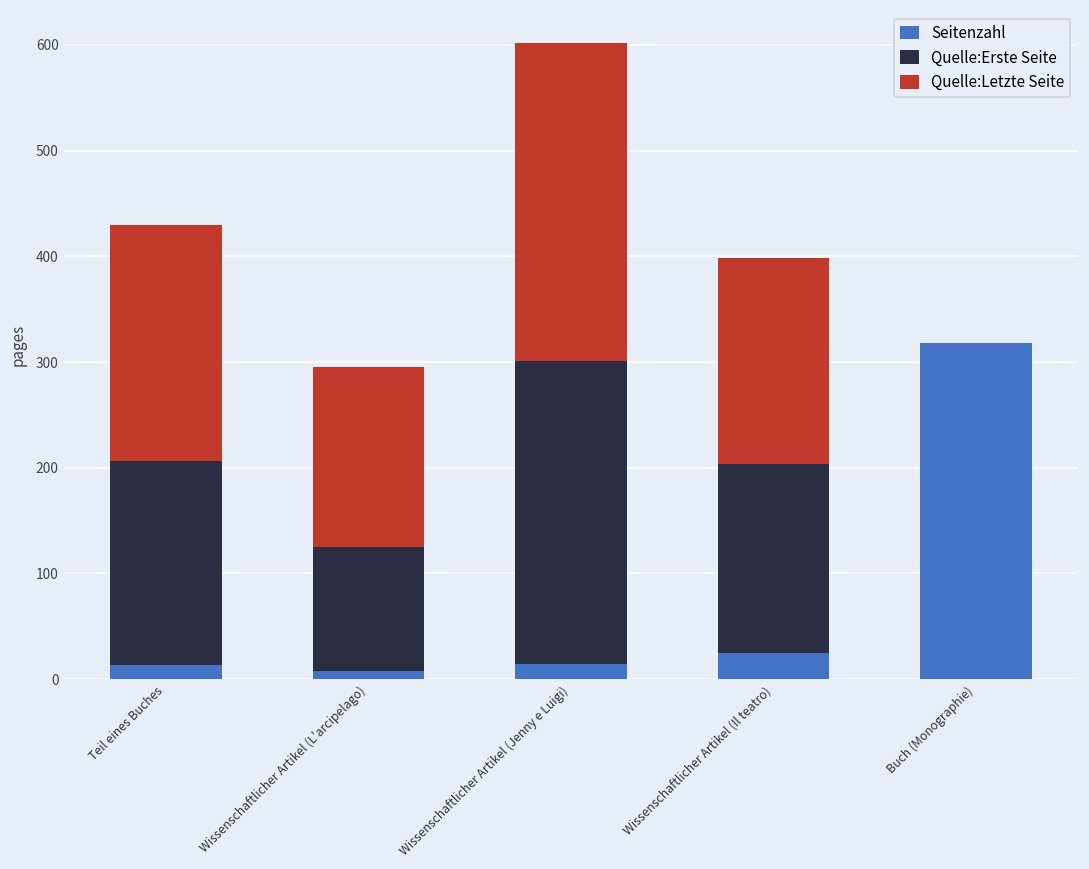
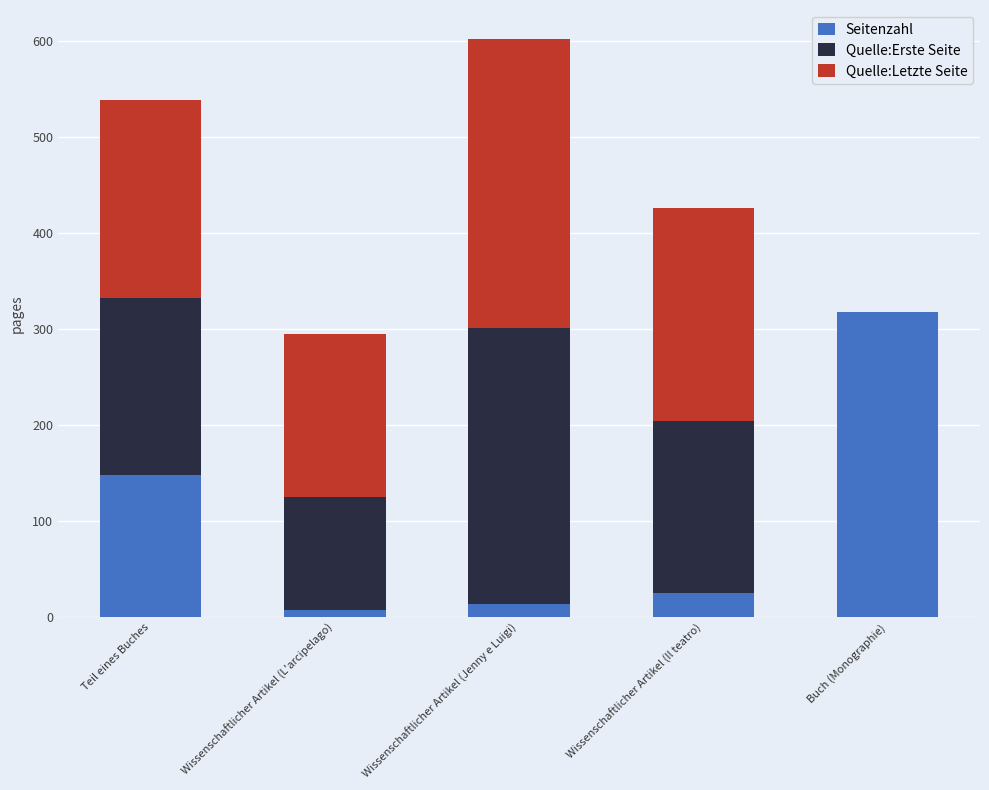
Seitenzahl, Teil eines Buches: 10 -> 150
Quelle:Erste Seite, Teil eines Buches: 190 -> 180
Quelle:Letzte Seite, Teil eines Buches: 220 -> 210
Quelle:Letzte Seite, Wissenschaftlicher Artikel (Il teatro): 190 -> 220
